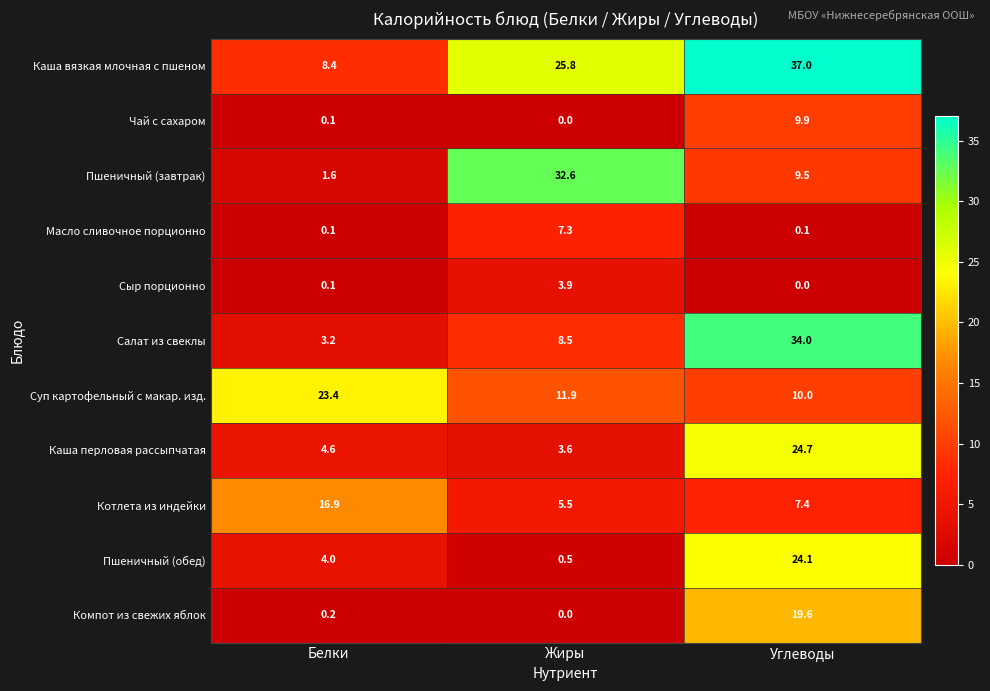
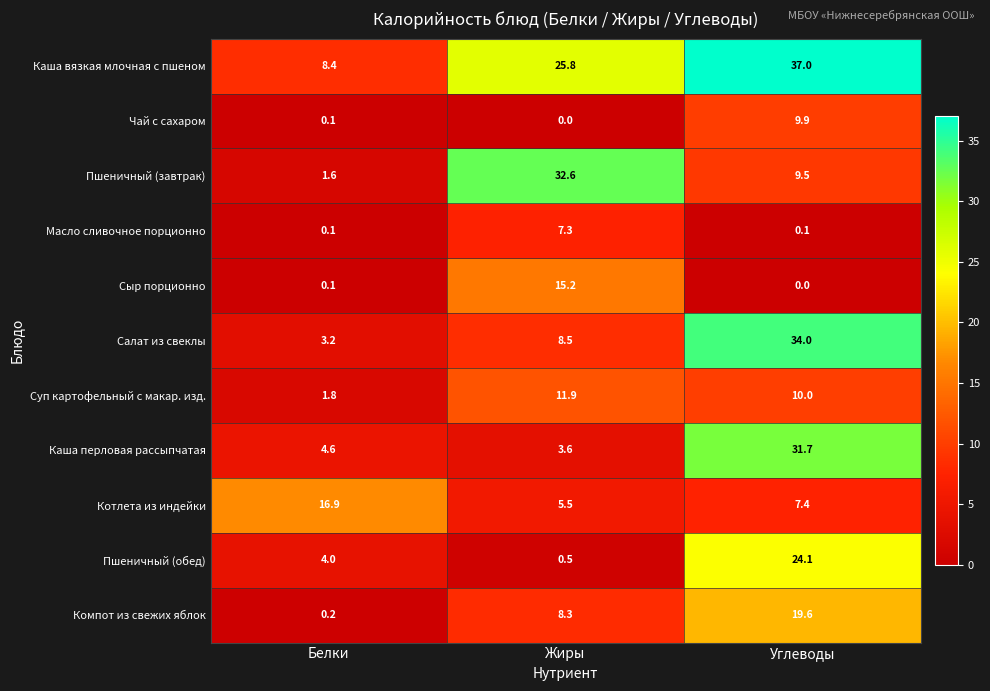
Сыр порционно, Жиры: 3.9 -> 15.2
Суп картофельный с макар. изд., Белки: 23.4 -> 1.8
Каша перловая рассыпчатая, Углеводы: 24.7 -> 31.7
Компот из свежих яблок, Жиры: 0.0 -> 8.3
